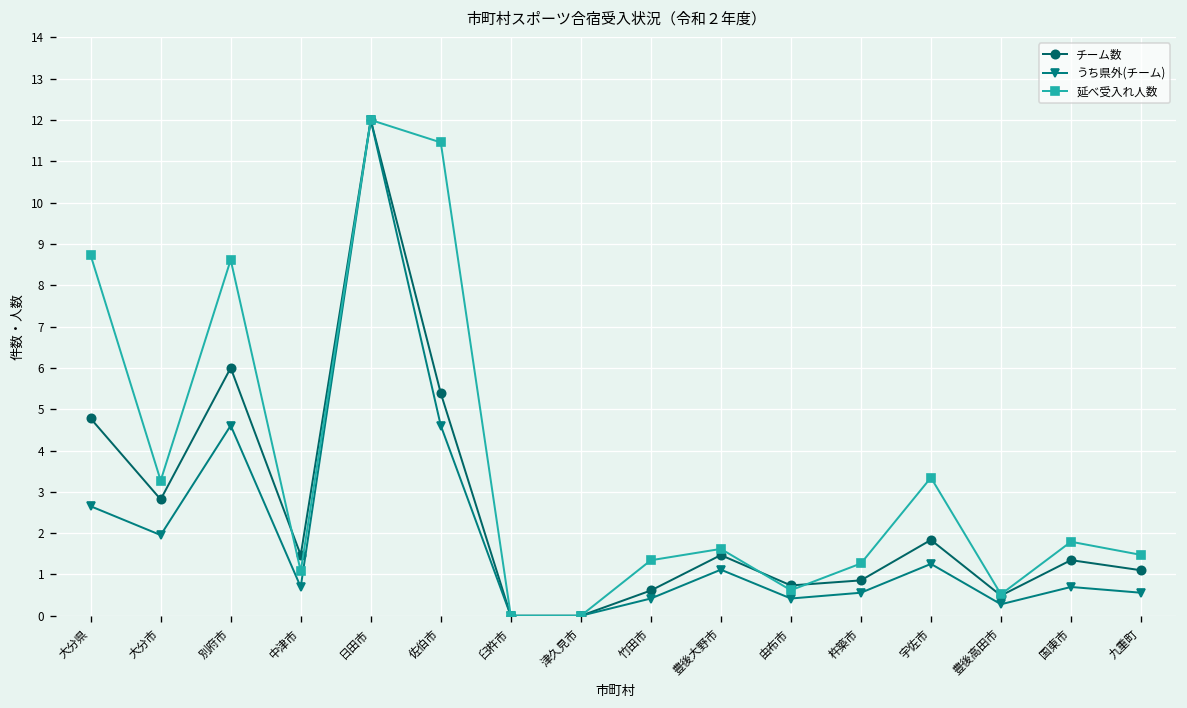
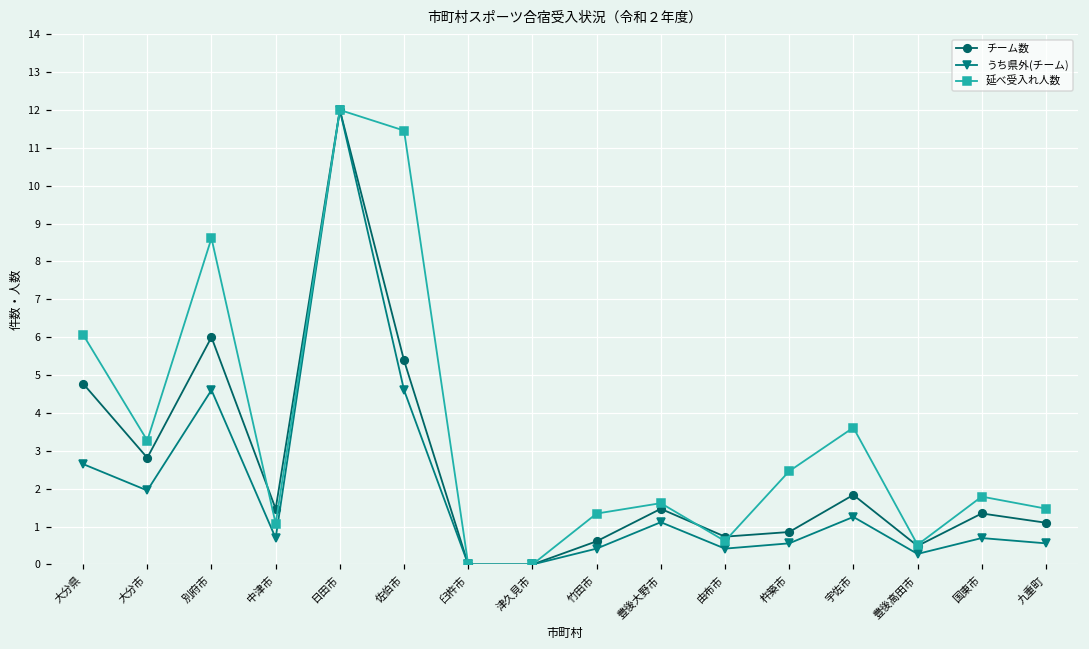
延べ受入れ人数, 大分県: 8.7 -> 6.1
延べ受入れ人数, 杵築市: 1.3 -> 2.5
延べ受入れ人数, 宇佐市: 3.3 -> 3.6
